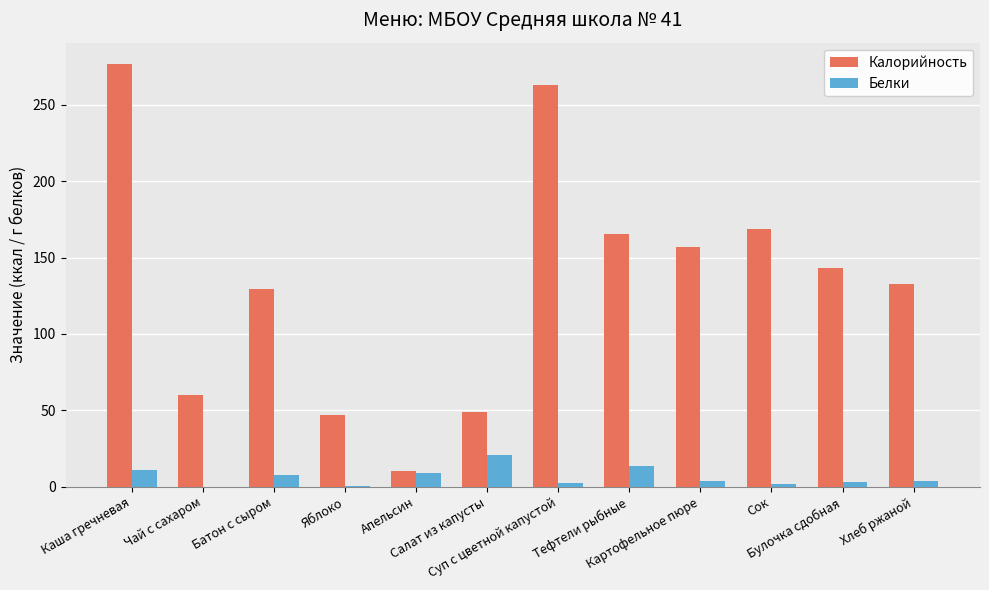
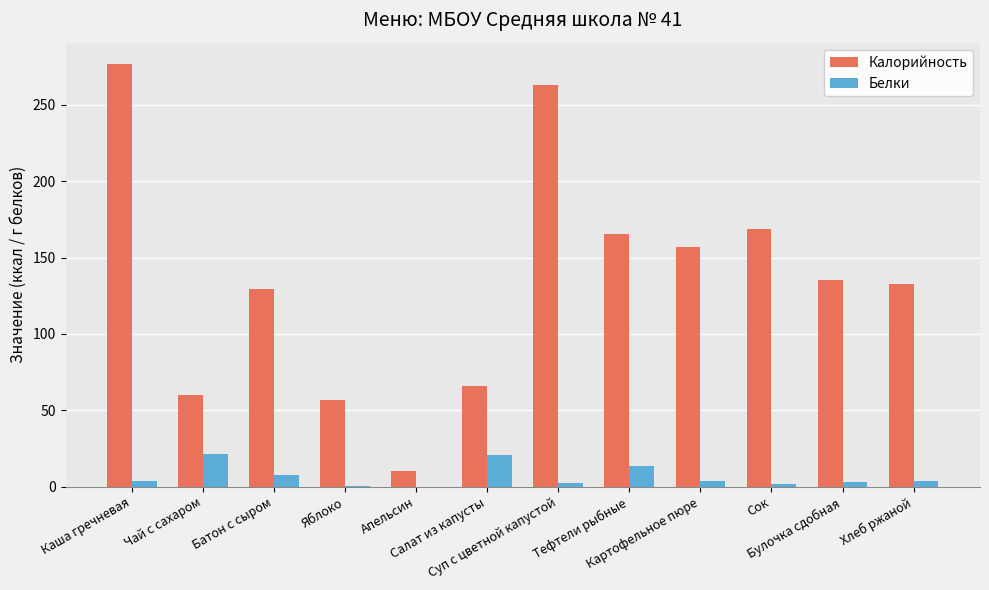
Белки, Каша гречневая: 11 -> 4
Белки, Чай с сахаром: 0 -> 21
Калорийность, Яблоко: 47 -> 57
Белки, Апельсин: 9 -> 0
Калорийность, Салат из капусты: 49 -> 66
Калорийность, Булочка сдобная: 143 -> 136
